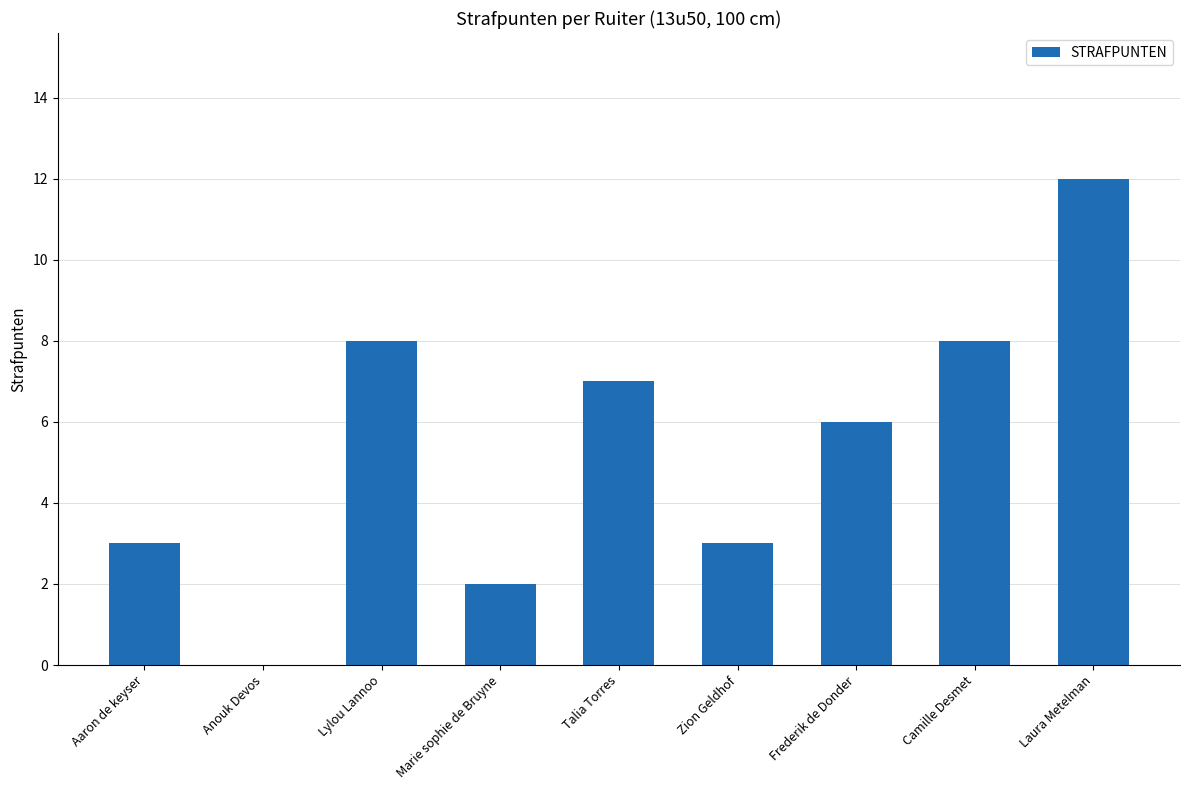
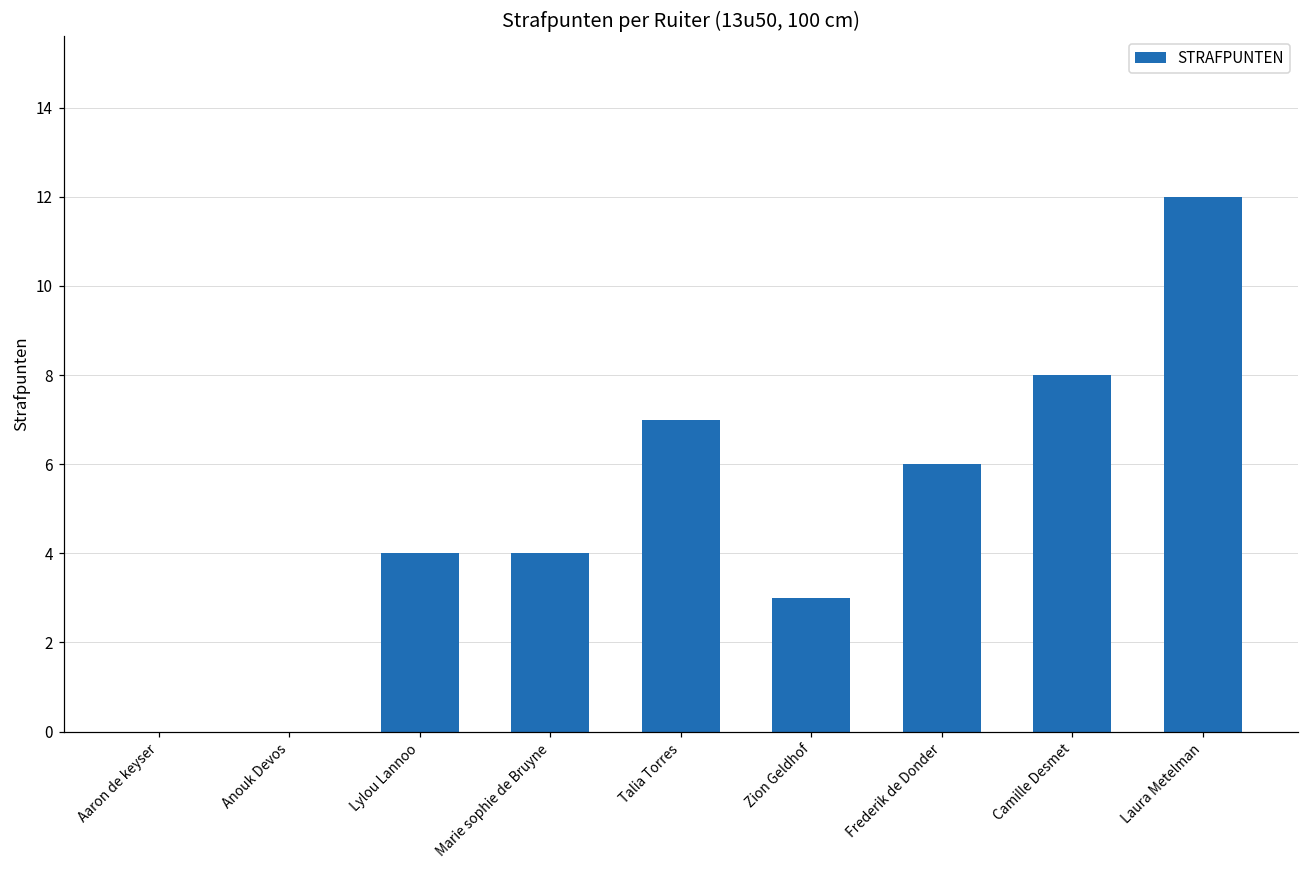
Aaron de keyser: 3 -> 0
Lylou Lannoo: 8 -> 4
Marie sophie de Bruyne: 2 -> 4
